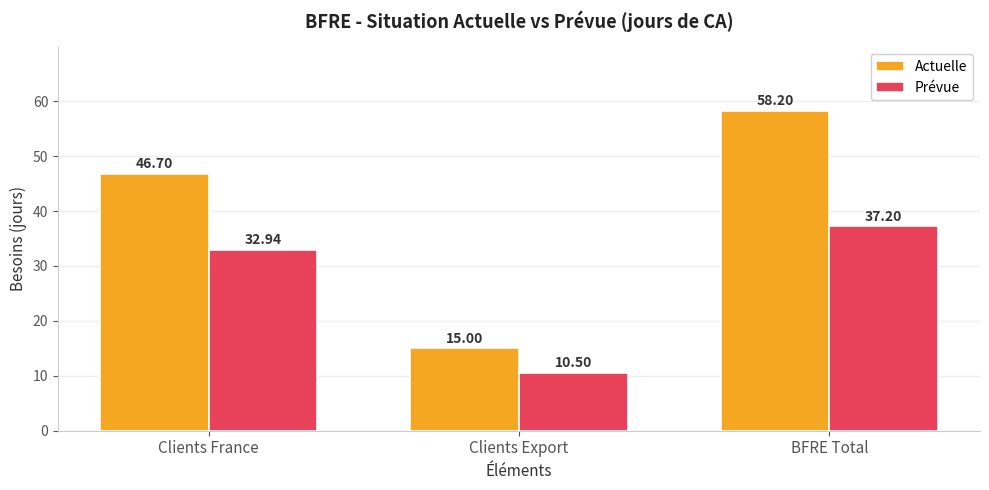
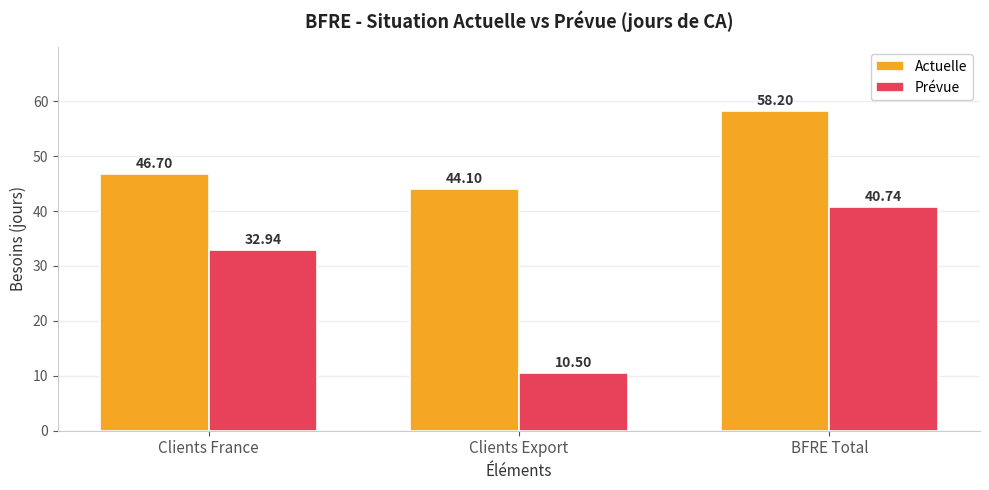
Actuelle, Clients Export: 15.00 -> 44.10
Prévue, BFRE Total: 37.20 -> 40.74
